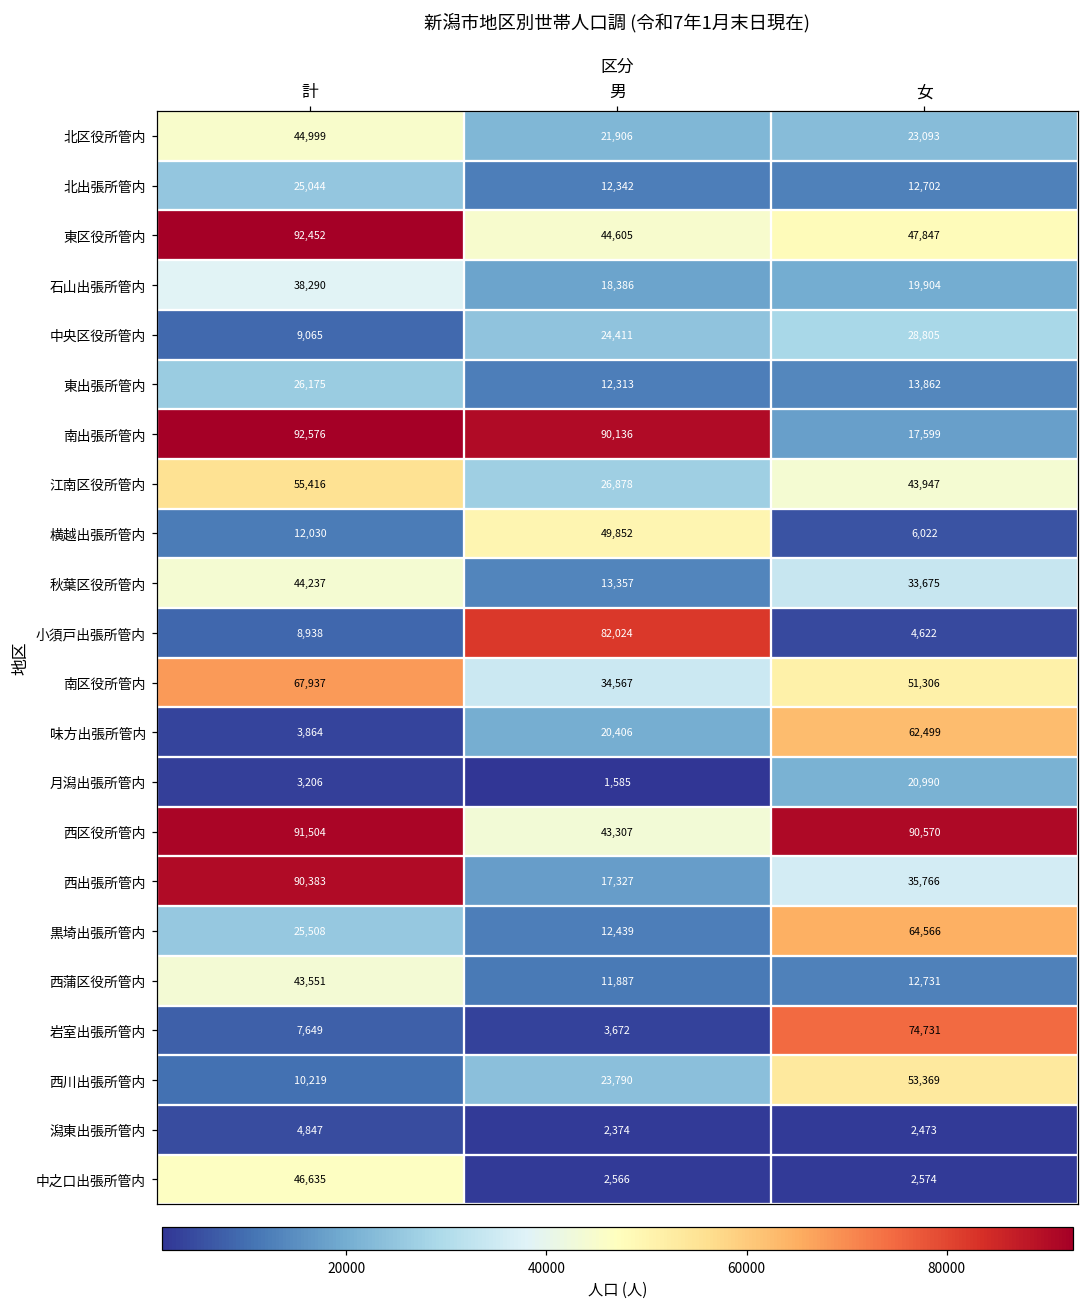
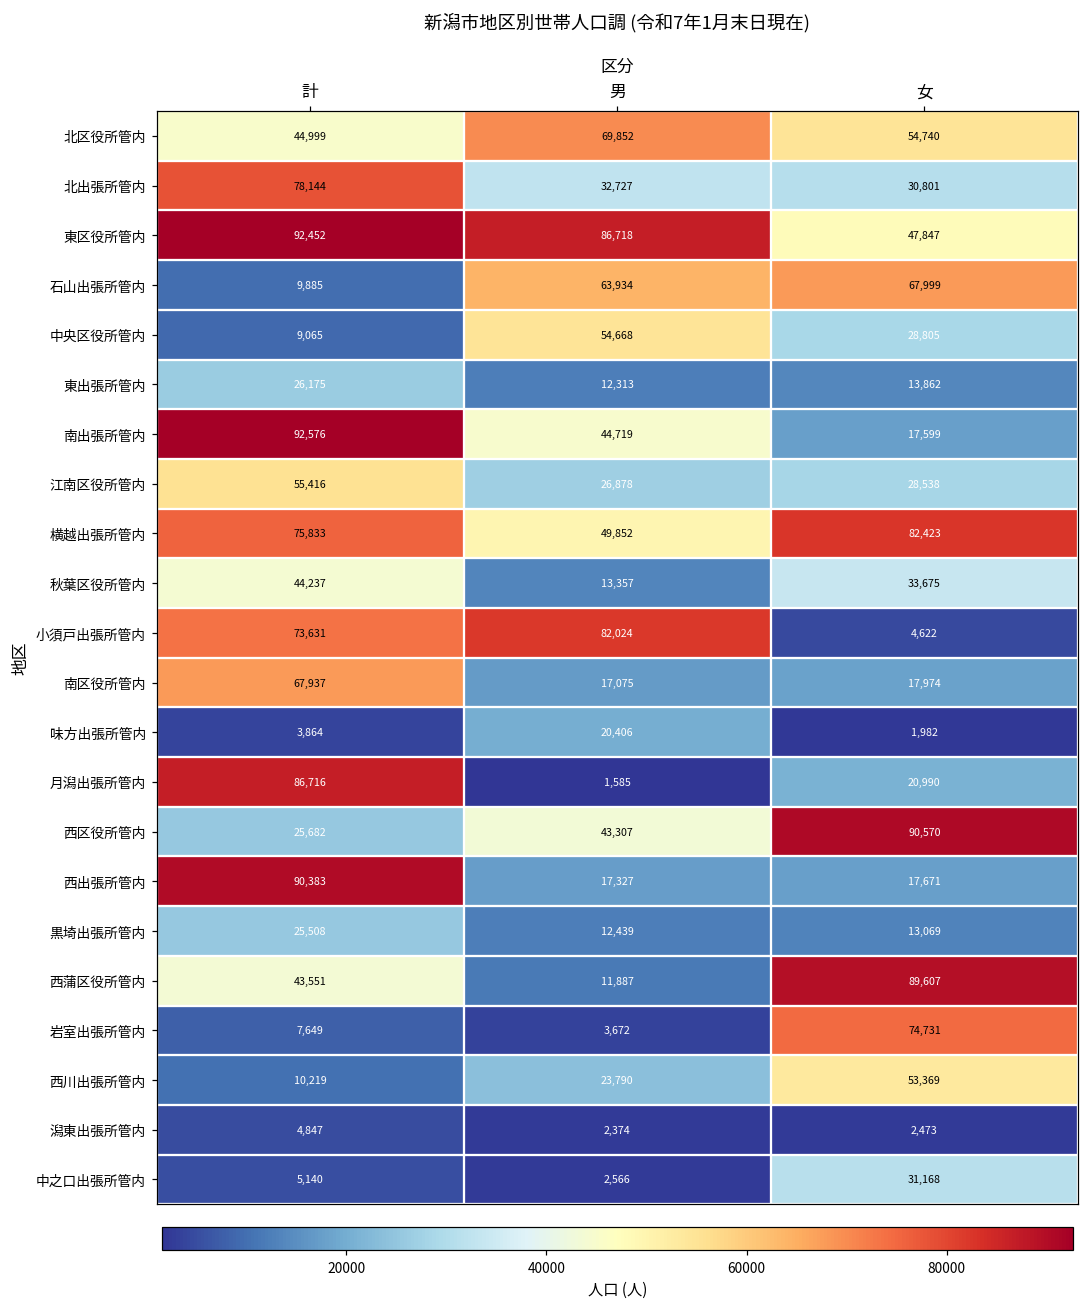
北区役所管内, 男: 21,906 -> 69,852
北区役所管内, 女: 23,093 -> 54,740
北出張所管内, 計: 25,044 -> 78,144
北出張所管内, 男: 12,342 -> 32,727
北出張所管内, 女: 12,702 -> 30,801
東区役所管内, 男: 44,605 -> 86,718
石山出張所管内, 計: 38,290 -> 9,885
石山出張所管内, 男: 18,386 -> 63,934
石山出張所管内, 女: 19,904 -> 67,999
中央区役所管内, 男: 24,411 -> 54,668
南出張所管内, 男: 90,136 -> 44,719
江南区役所管内, 女: 43,947 -> 28,538
横越出張所管内, 計: 12,030 -> 75,833
横越出張所管内, 女: 6,022 -> 82,423
小須戸出張所管内, 計: 8,938 -> 73,631
南区役所管内, 男: 34,567 -> 17,075
南区役所管内, 女: 51,306 -> 17,974
味方出張所管内, 女: 62,499 -> 1,982
月潟出張所管内, 計: 3,206 -> 86,716
西区役所管内, 計: 91,504 -> 25,682
西出張所管内, 女: 35,766 -> 17,671
黒埼出張所管内, 女: 64,566 -> 13,069
西蒲区役所管内, 女: 12,731 -> 89,607
中之口出張所管内, 計: 46,635 -> 5,140
中之口出張所管内, 女: 2,574 -> 31,168
